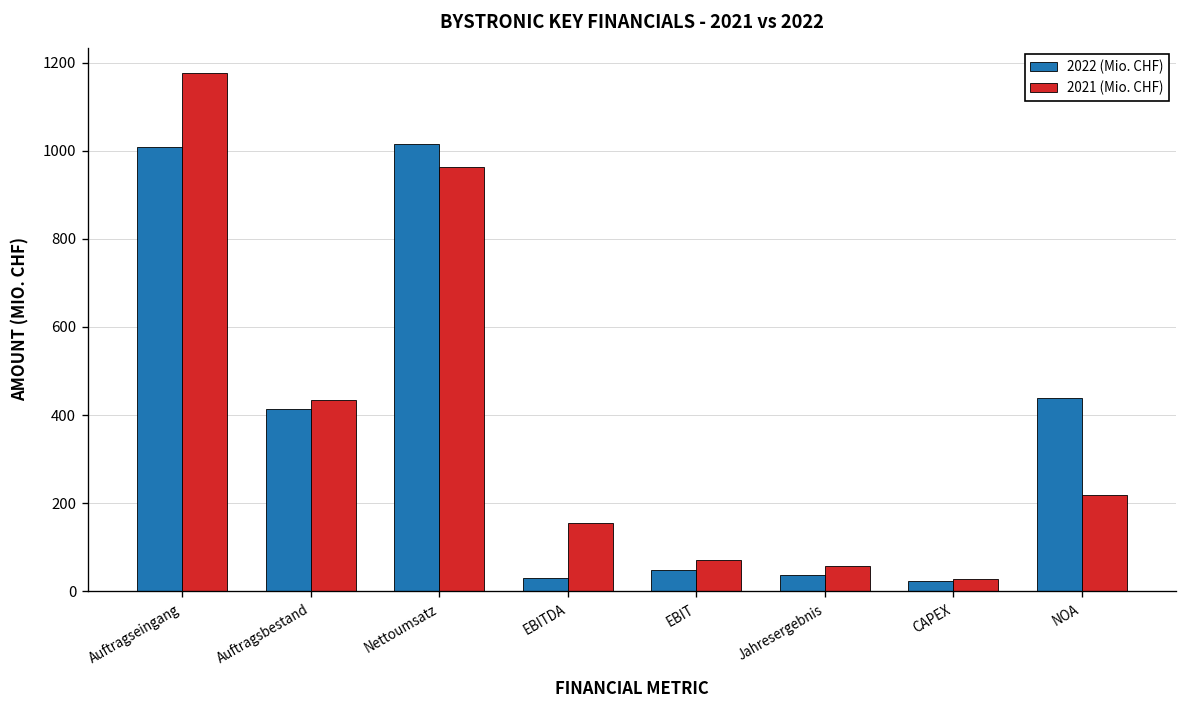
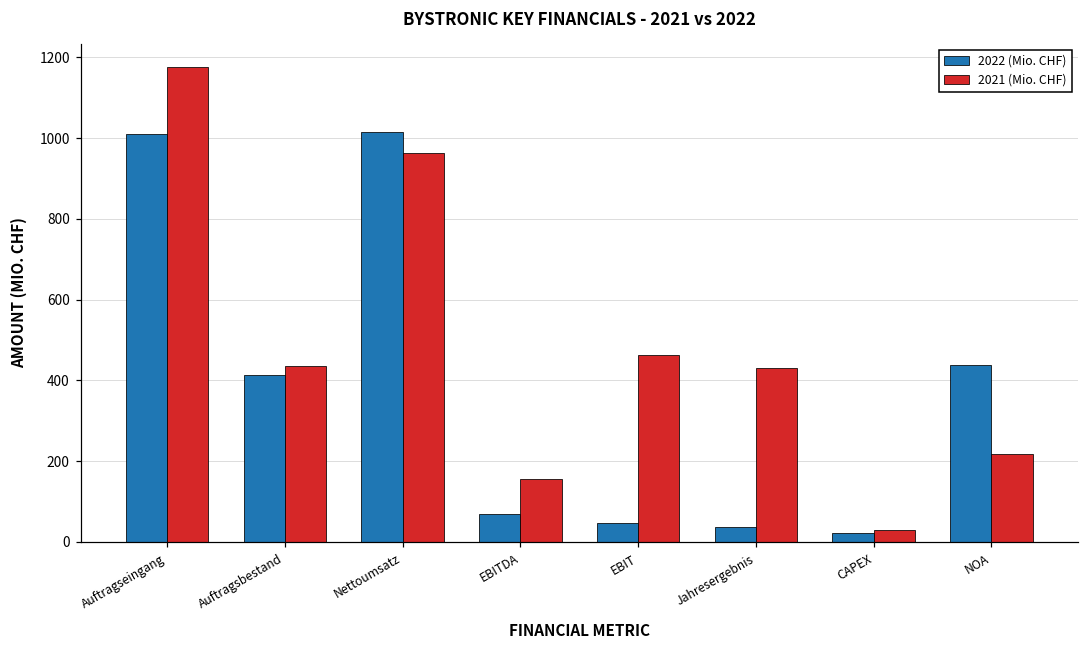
2022 (Mio. CHF), EBITDA: 30 -> 70
2021 (Mio. CHF), EBIT: 70 -> 460
2021 (Mio. CHF), Jahresergebnis: 60 -> 430
